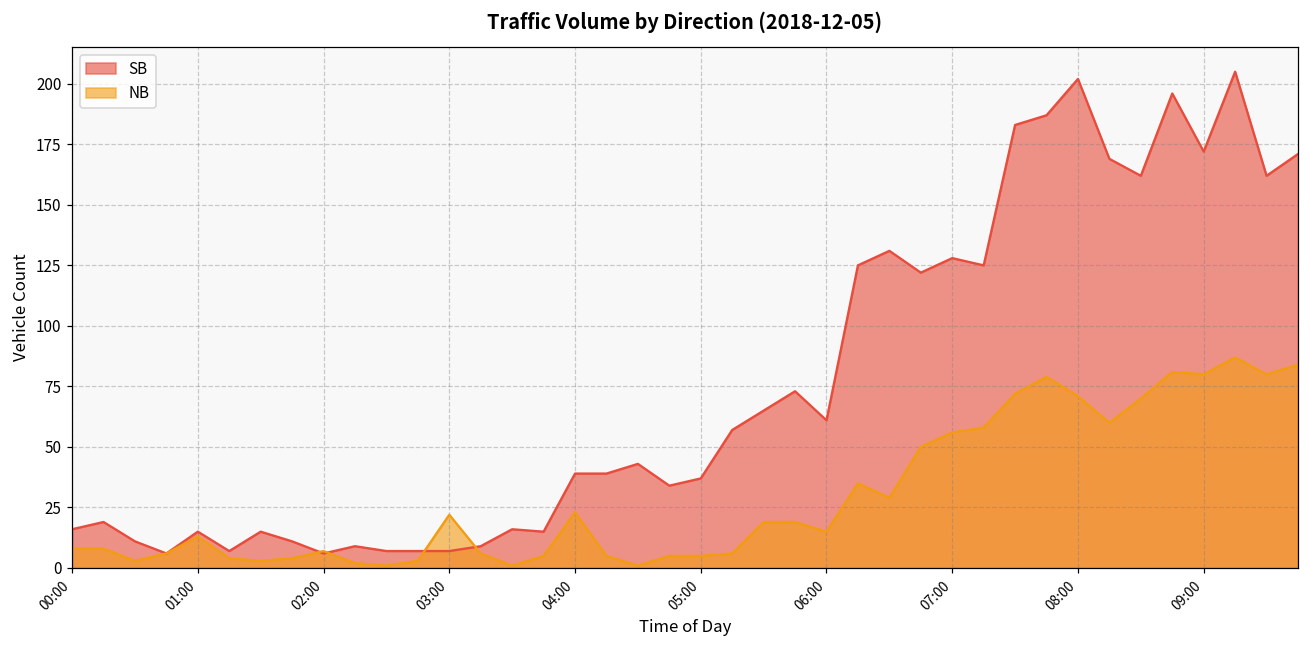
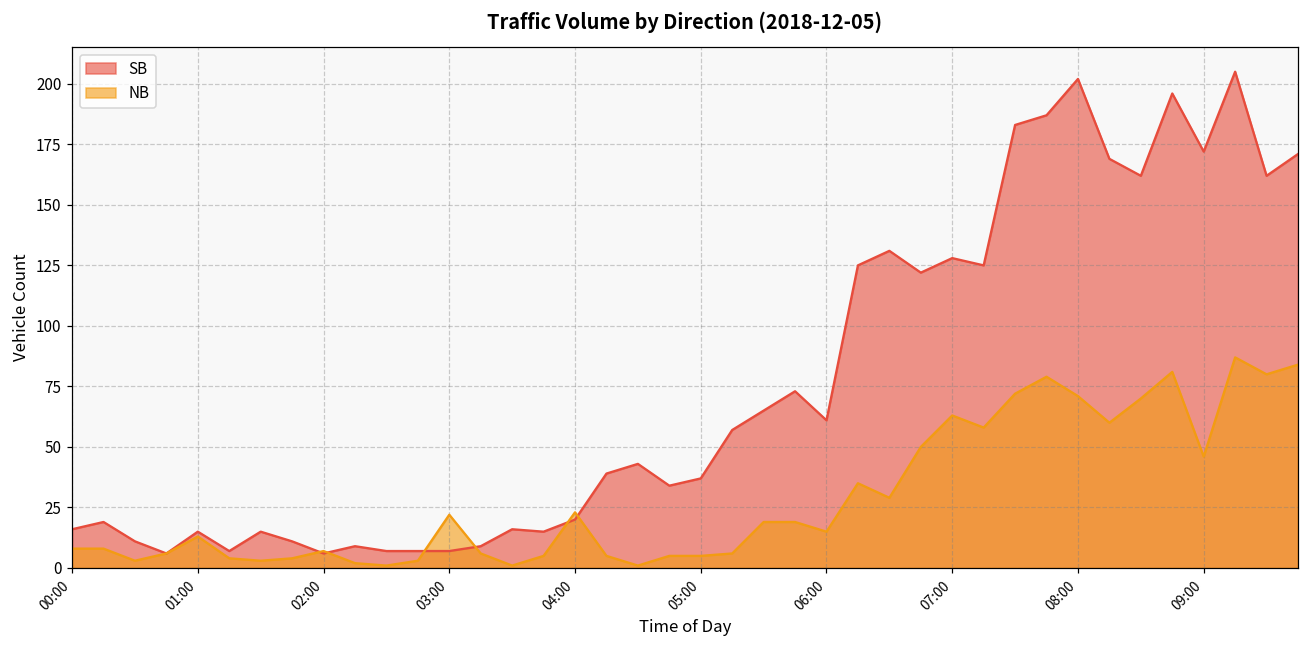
SB, 04:00: 39 -> 20
NB, 07:00: 56 -> 63
NB, 09:00: 80 -> 46
